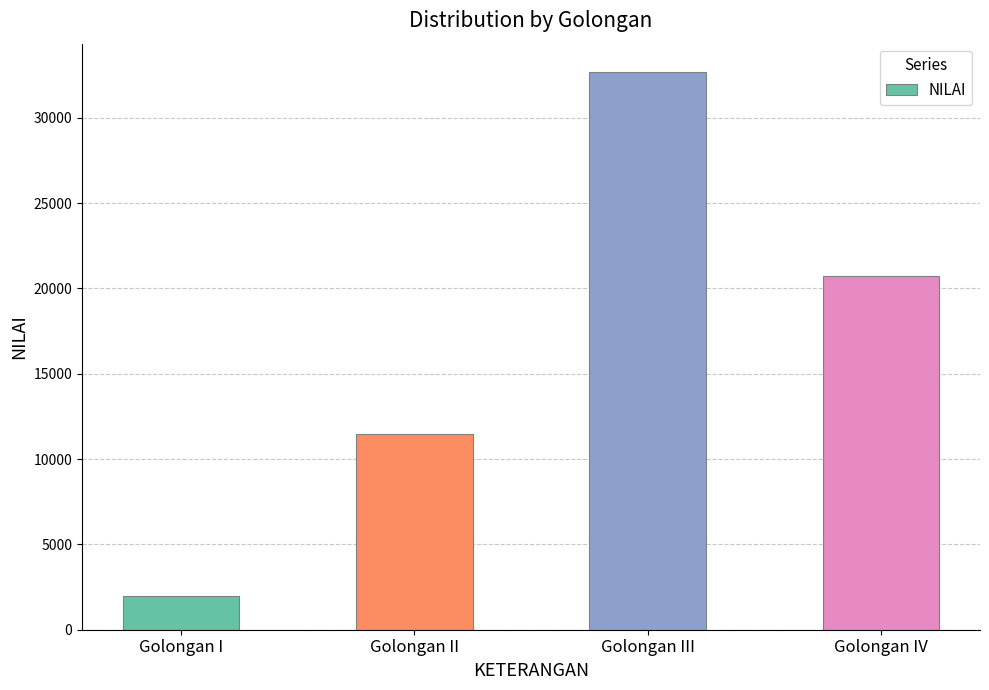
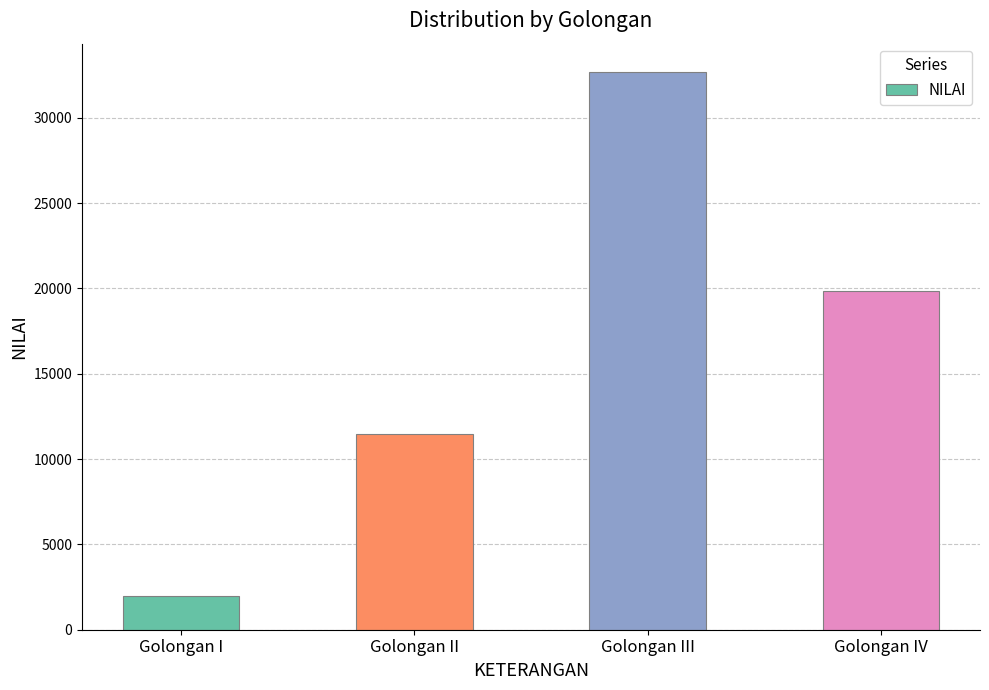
Golongan IV: 20700 -> 19800
